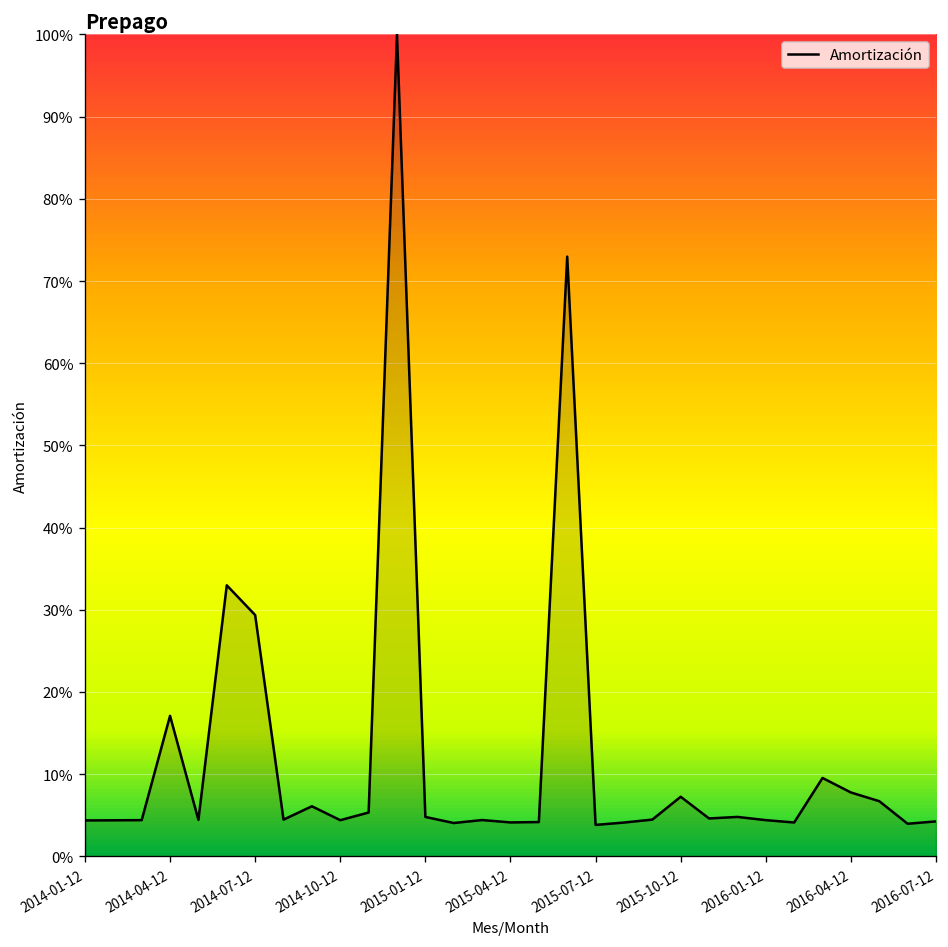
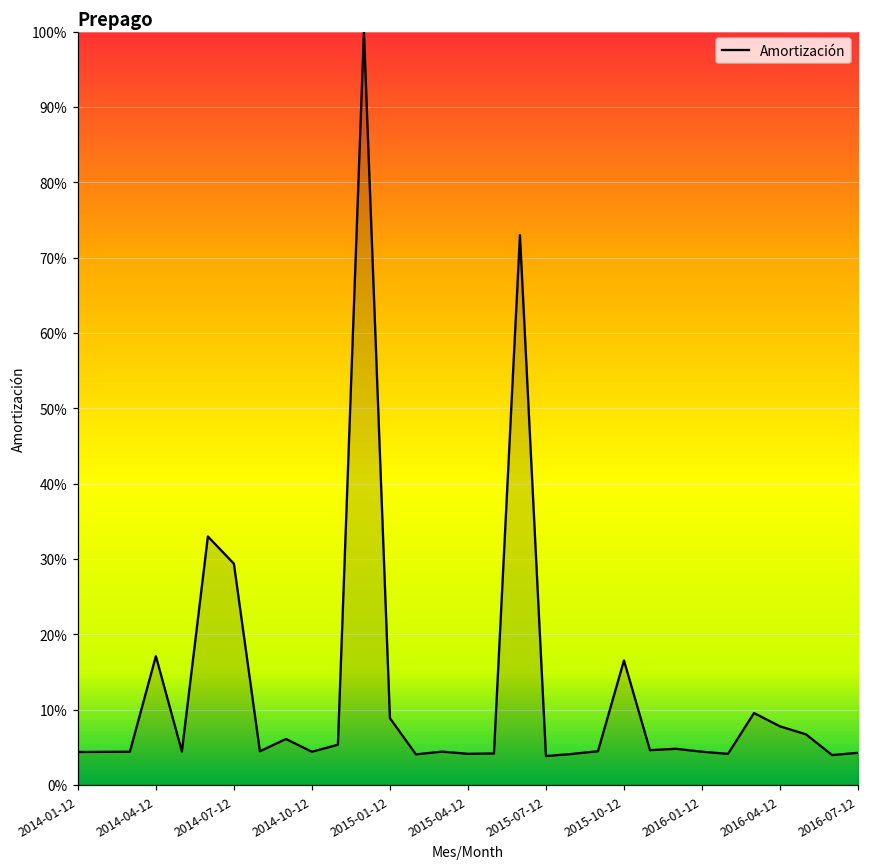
2015-01-12: 5% -> 9%
2015-10-12: 7% -> 17%
